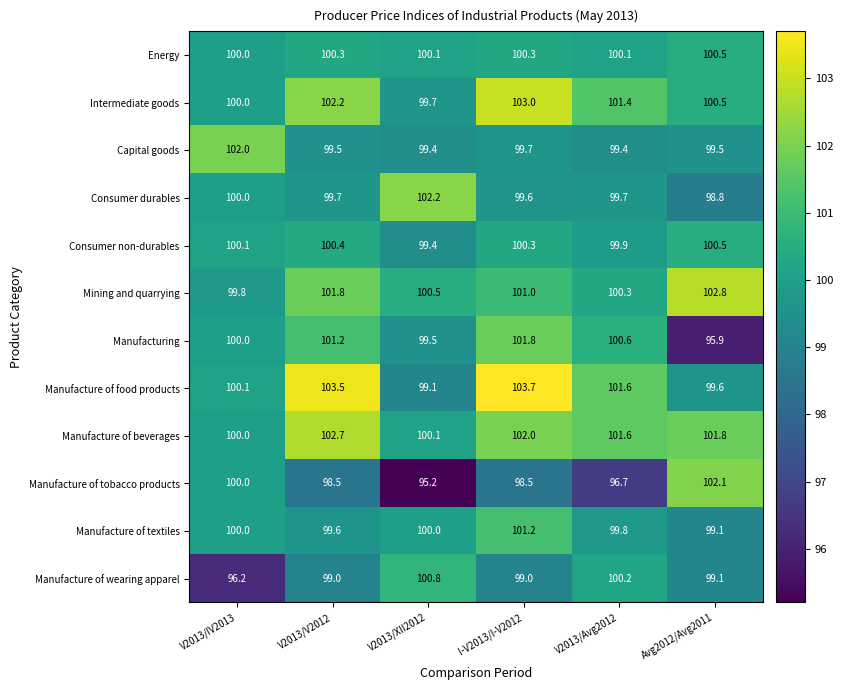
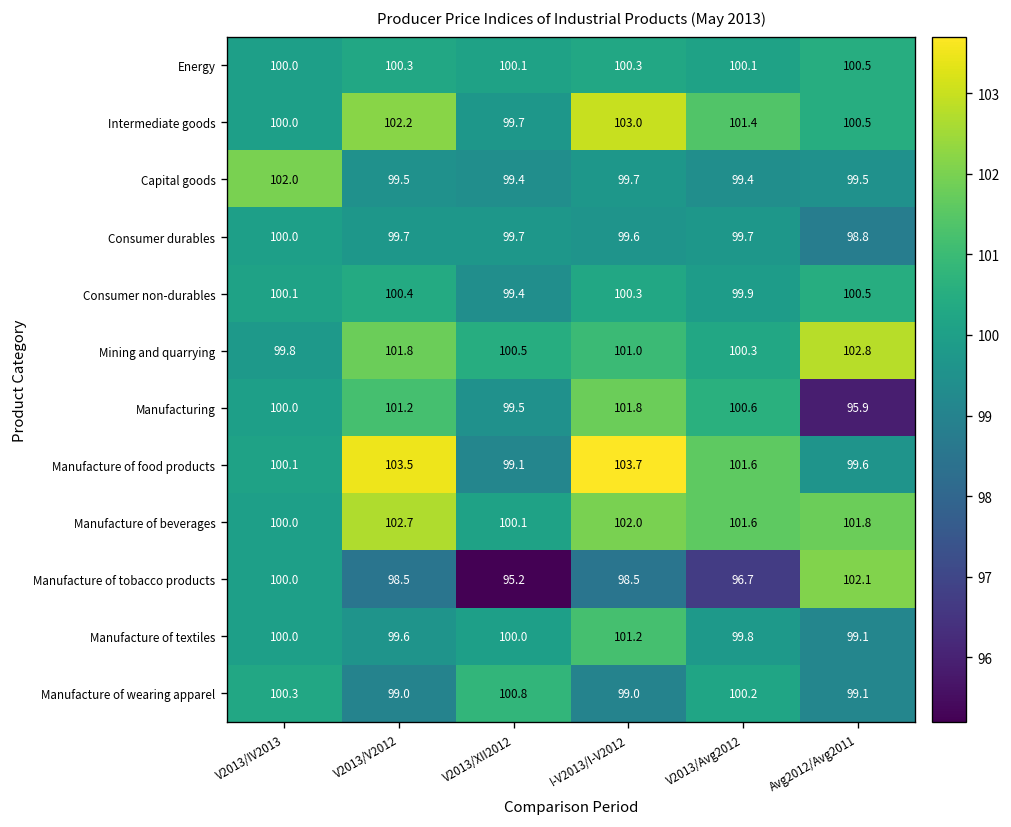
Consumer durables, V2013/XII2012: 102.2 -> 99.7
Manufacture of wearing apparel, V2013/IV2013: 96.2 -> 100.3
